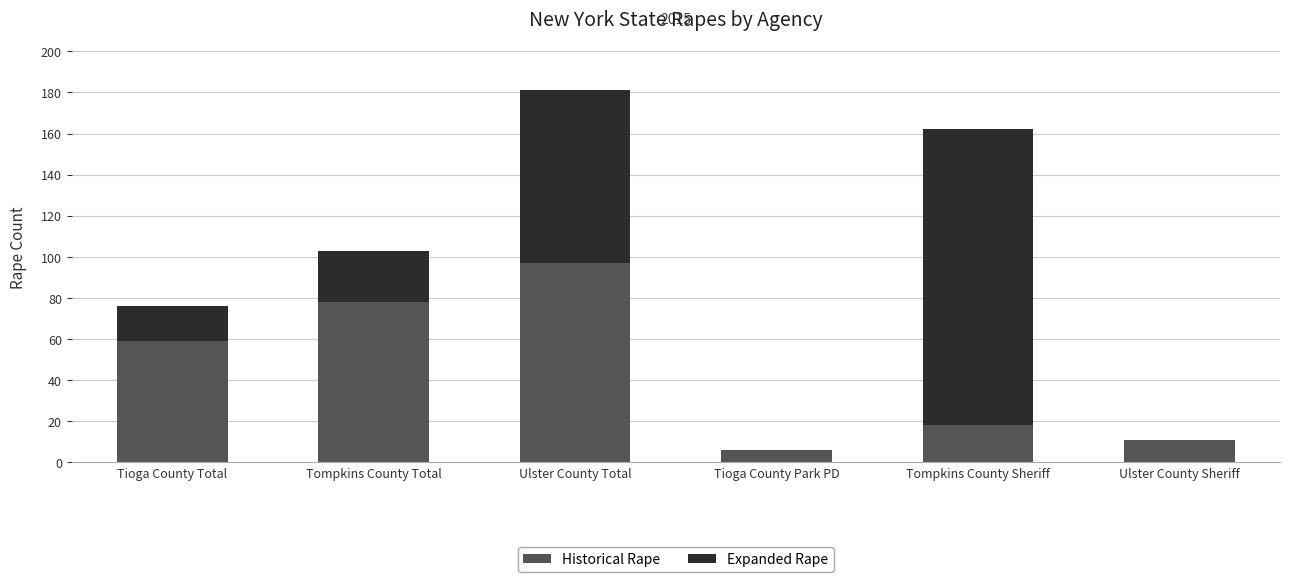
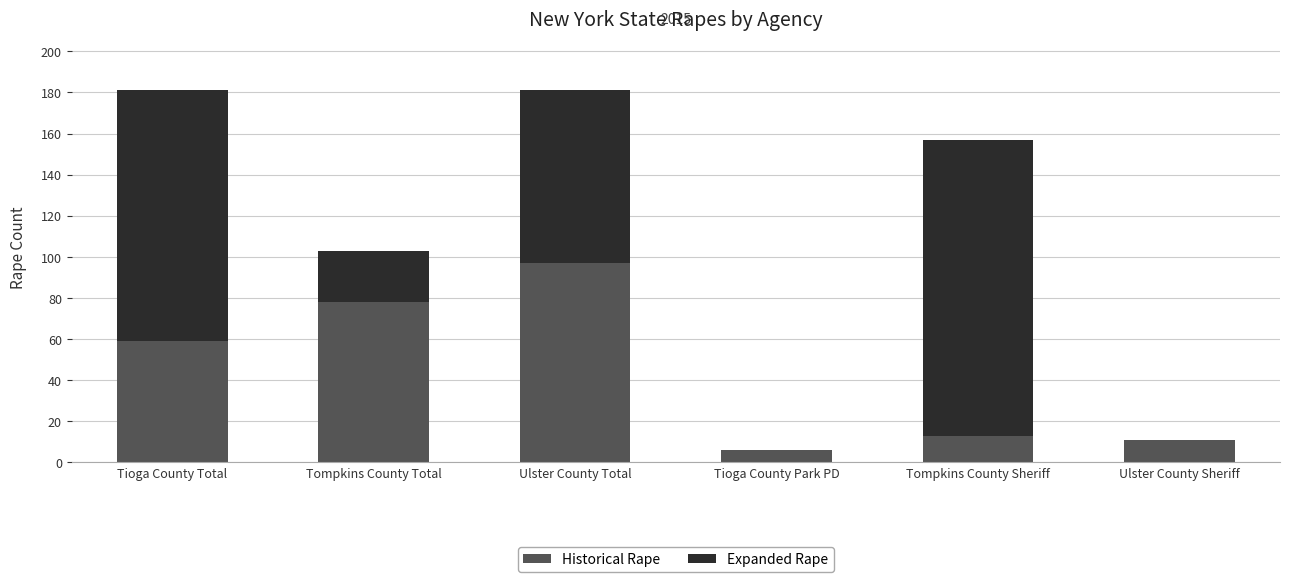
Expanded Rape, Tioga County Total: 17 -> 122
Historical Rape, Tompkins County Sheriff: 18 -> 13
